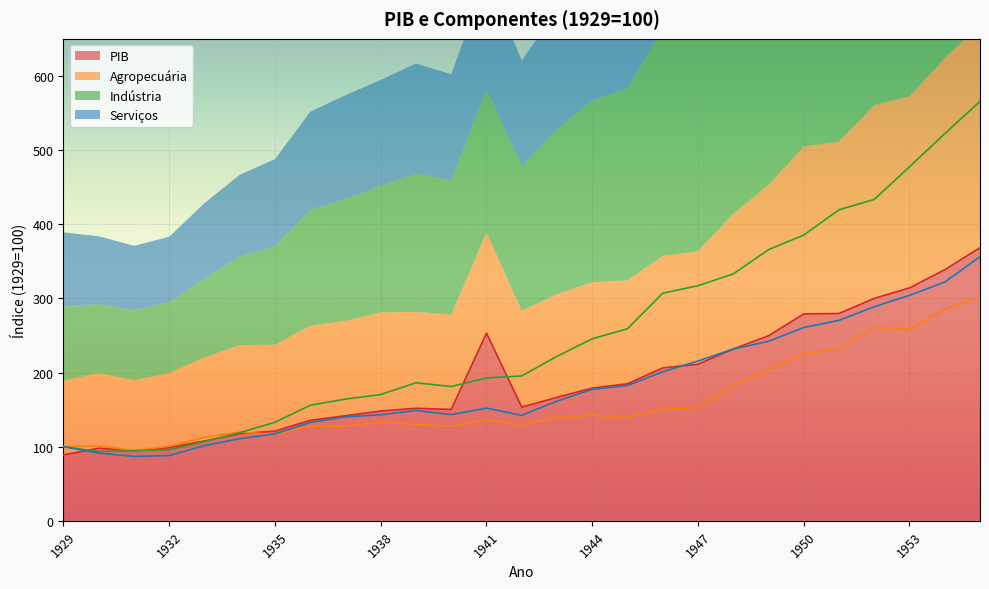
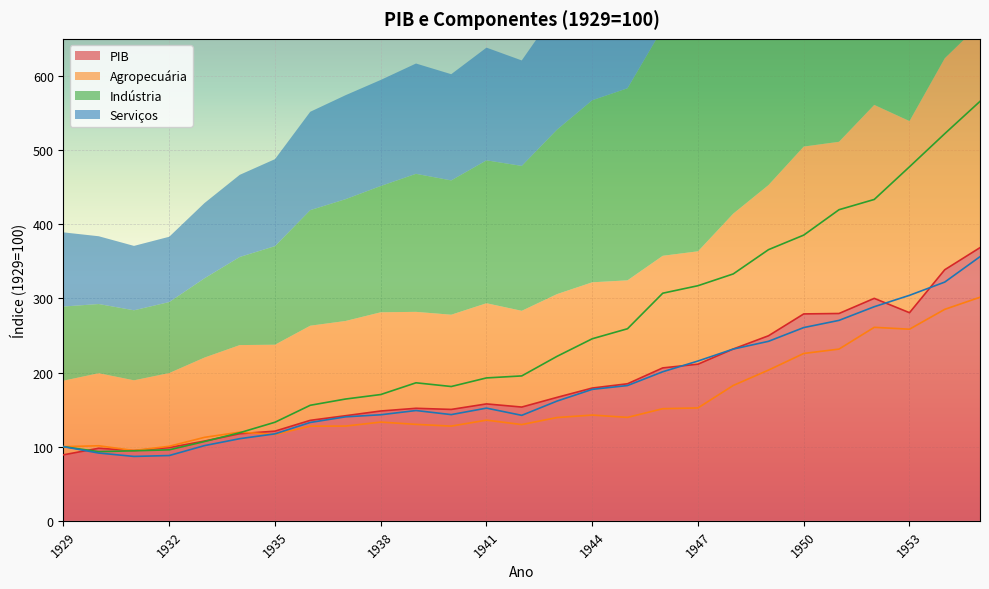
PIB, 1941: 250 -> 160
PIB, 1953: 310 -> 280
